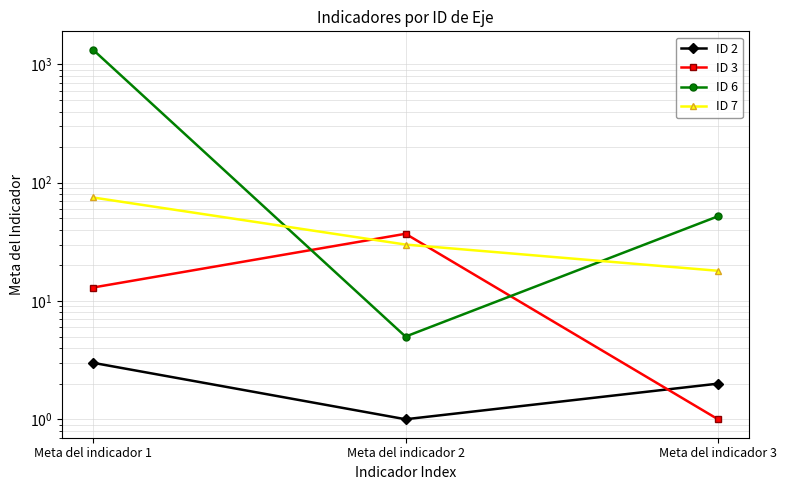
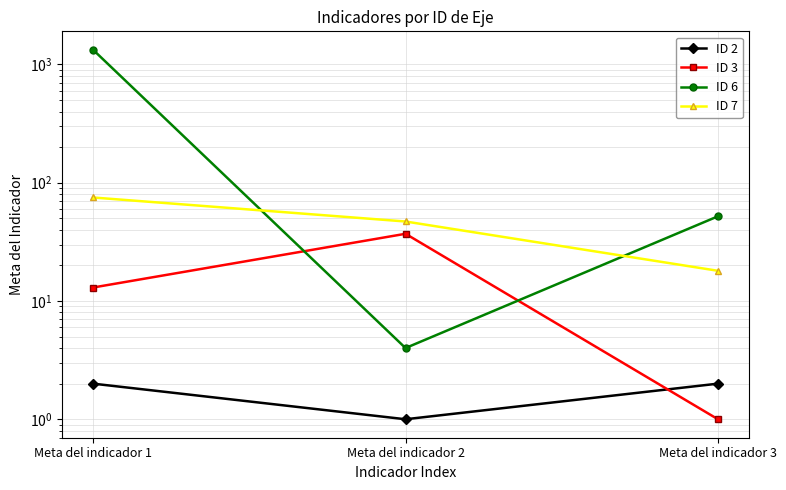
ID 2, Meta del indicador 1: 3 -> 2
ID 6, Meta del indicador 2: 5 -> 4
ID 7, Meta del indicador 2: 30 -> 47
